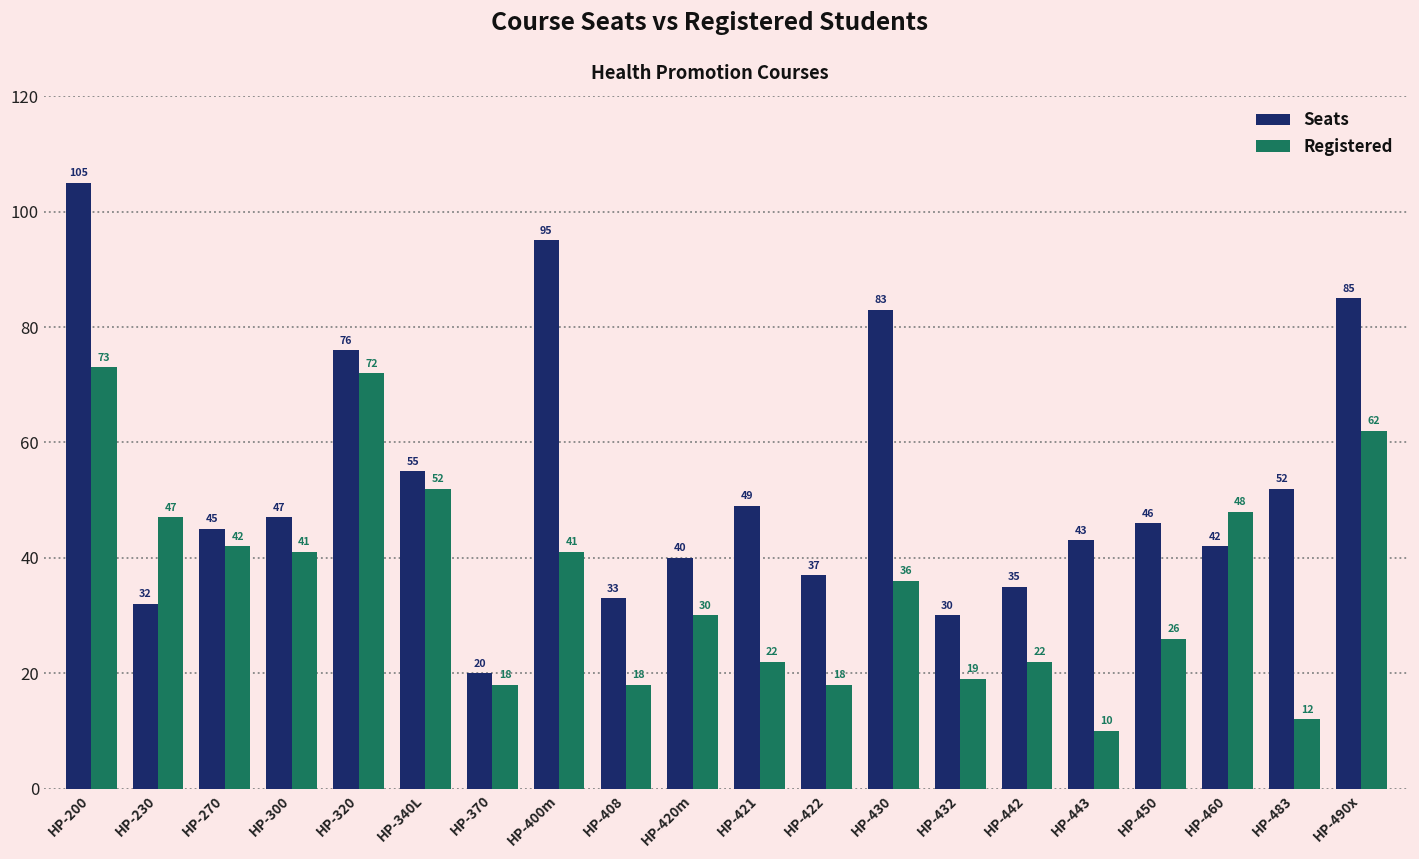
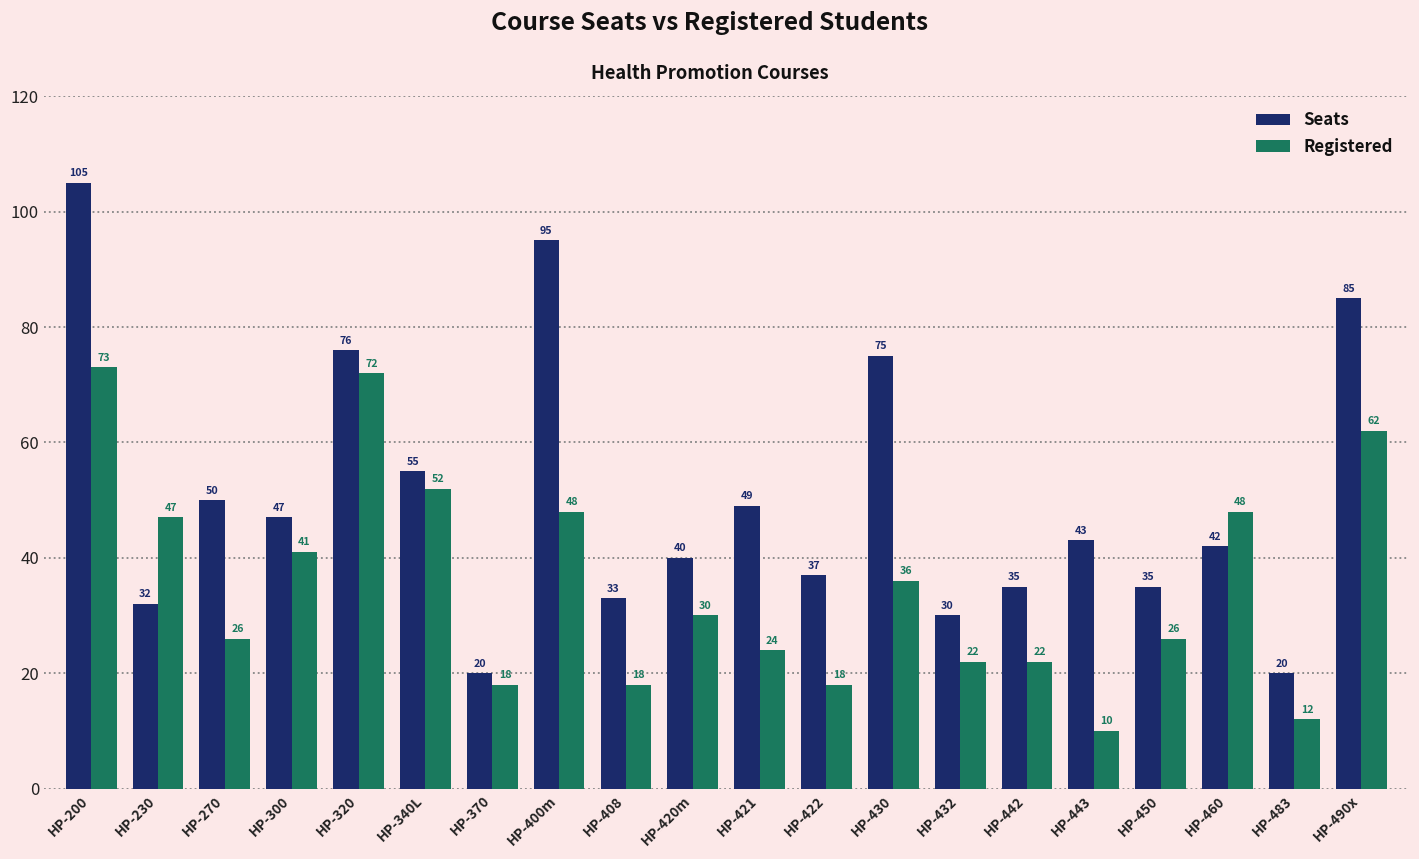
Seats, HP-270: 45 -> 50
Registered, HP-270: 42 -> 26
Registered, HP-400m: 41 -> 48
Registered, HP-421: 22 -> 24
Seats, HP-430: 83 -> 75
Registered, HP-432: 19 -> 22
Seats, HP-450: 46 -> 35
Seats, HP-483: 52 -> 20
